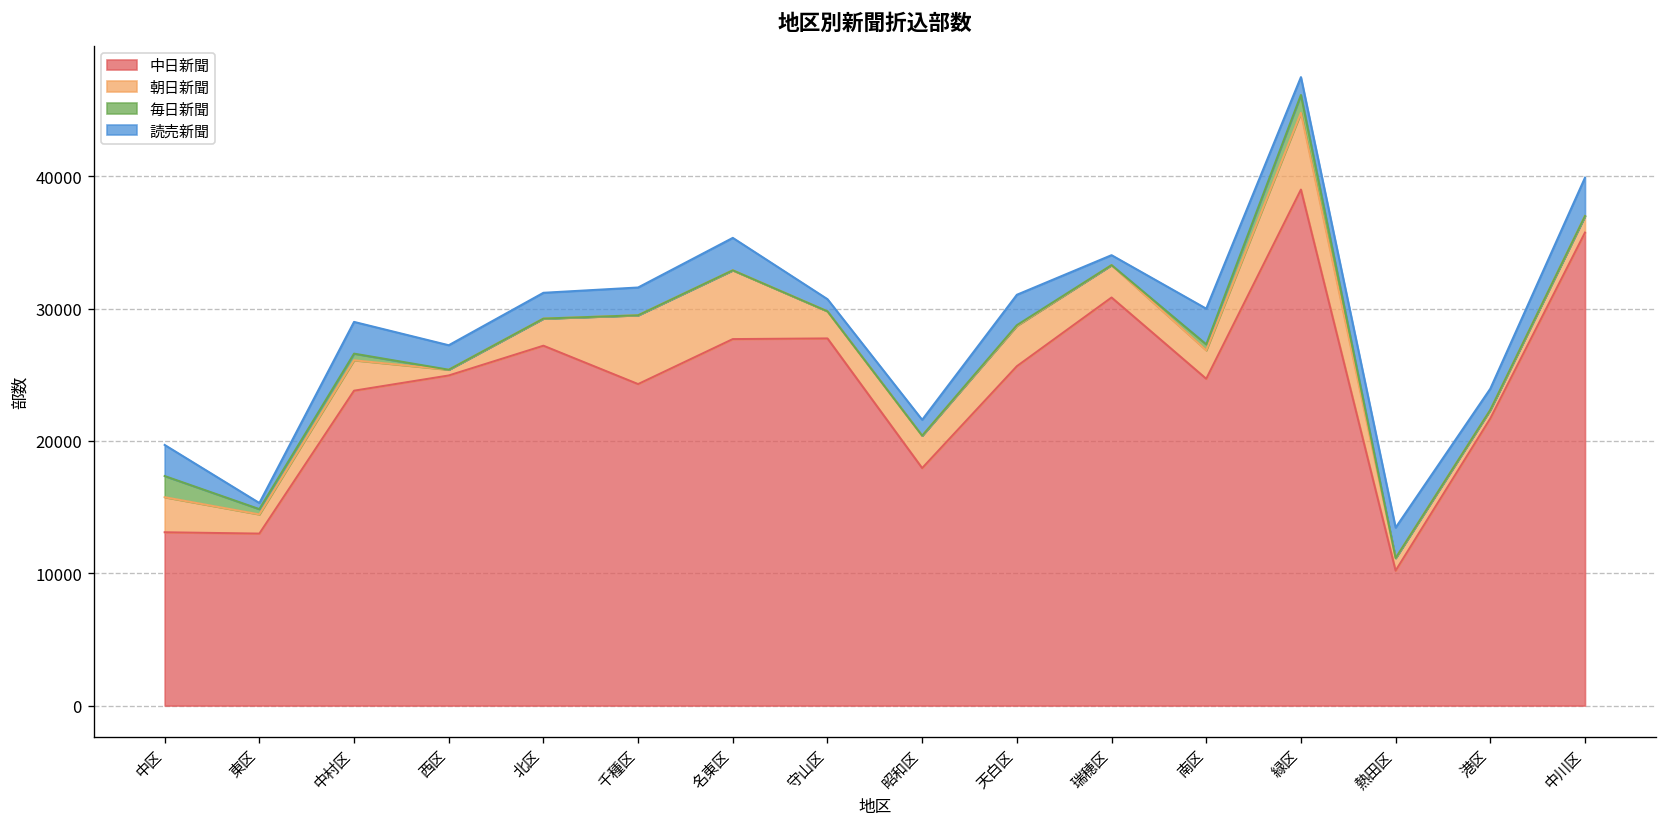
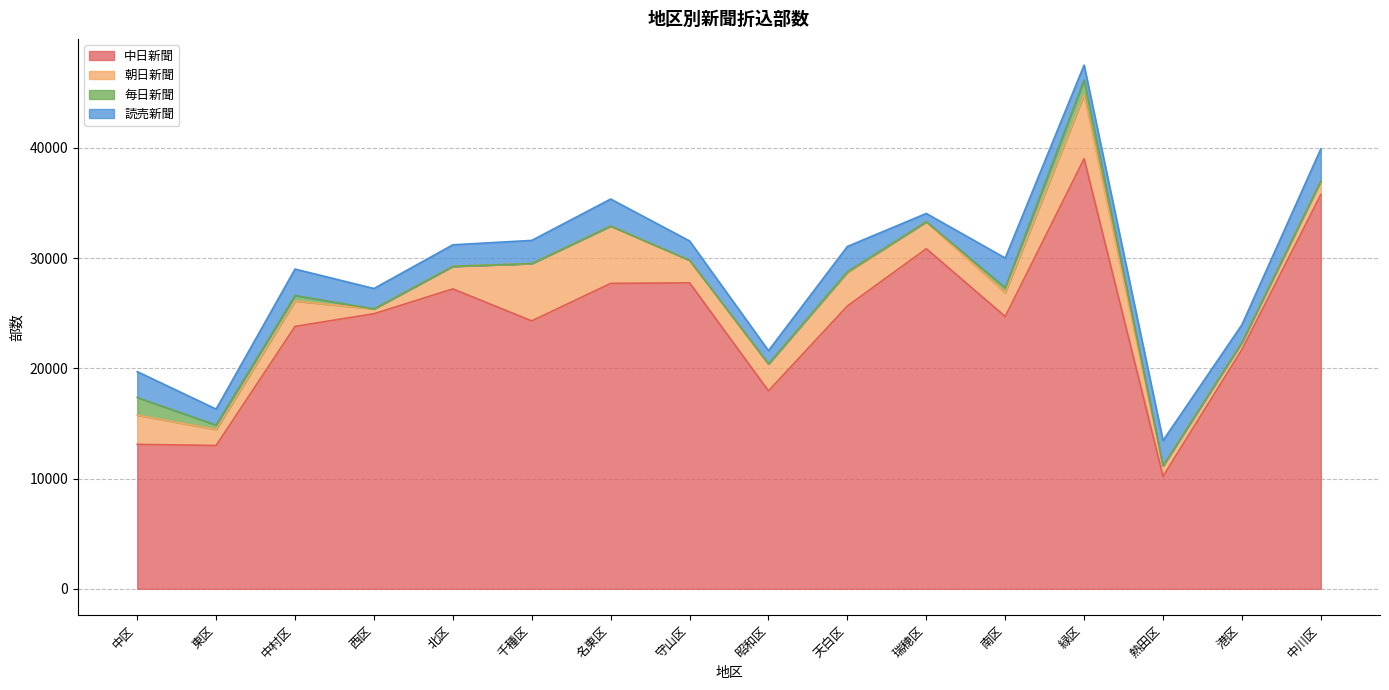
読売新聞, 東区: 500 -> 1500
読売新聞, 守山区: 900 -> 1800
